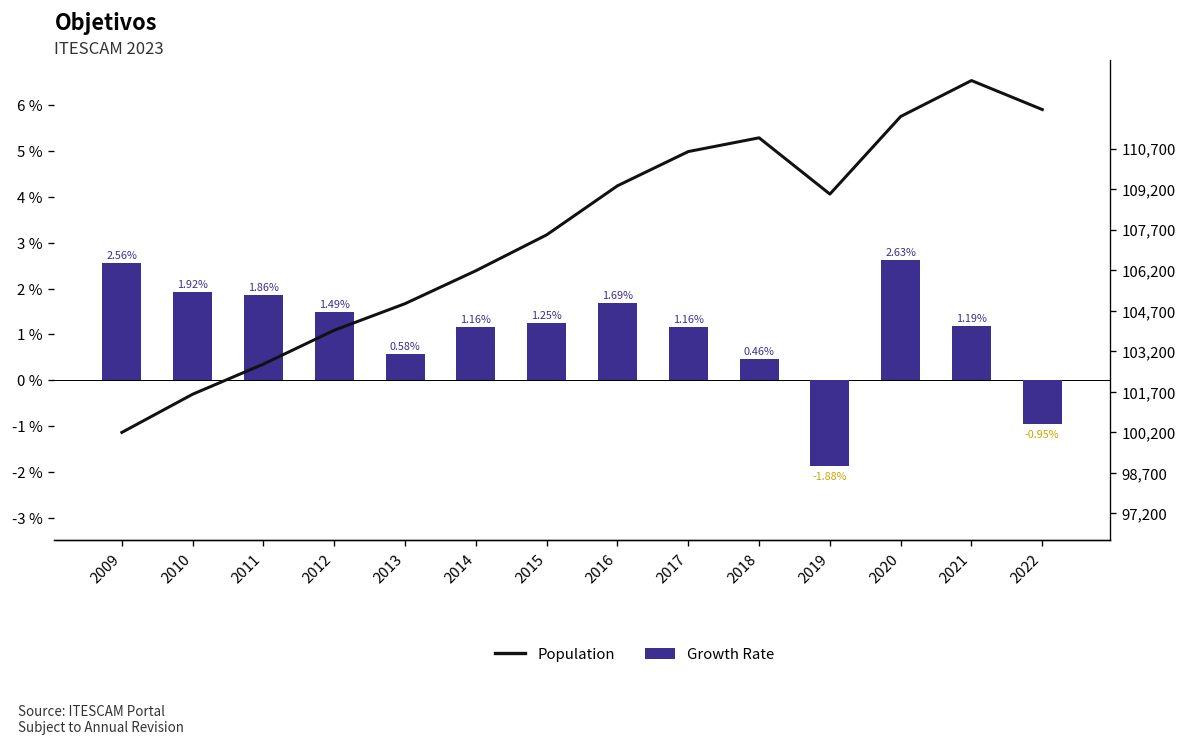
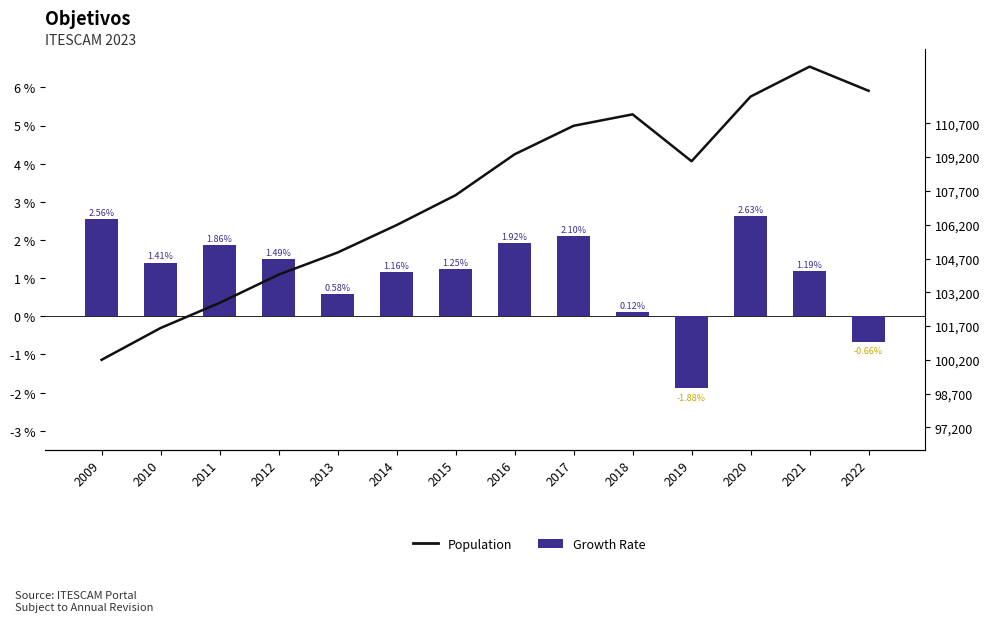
Growth Rate, 2010: 1.92% -> 1.41%
Growth Rate, 2016: 1.69% -> 1.92%
Growth Rate, 2017: 1.16% -> 2.10%
Growth Rate, 2018: 0.46% -> 0.12%
Growth Rate, 2022: -0.95% -> -0.66%
